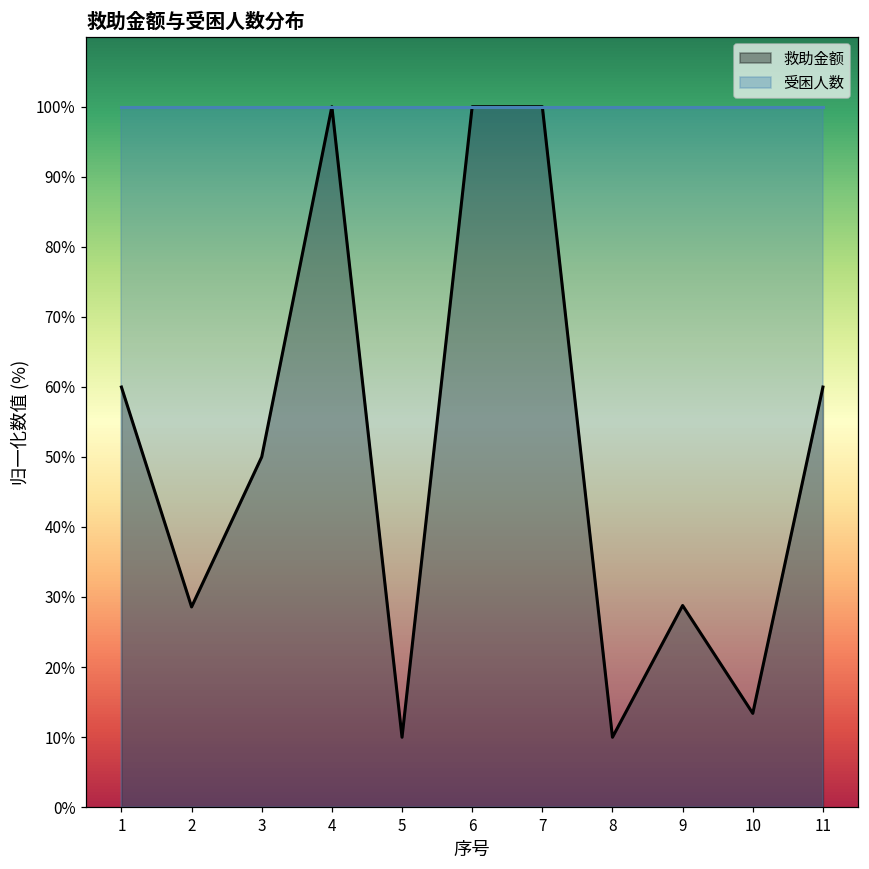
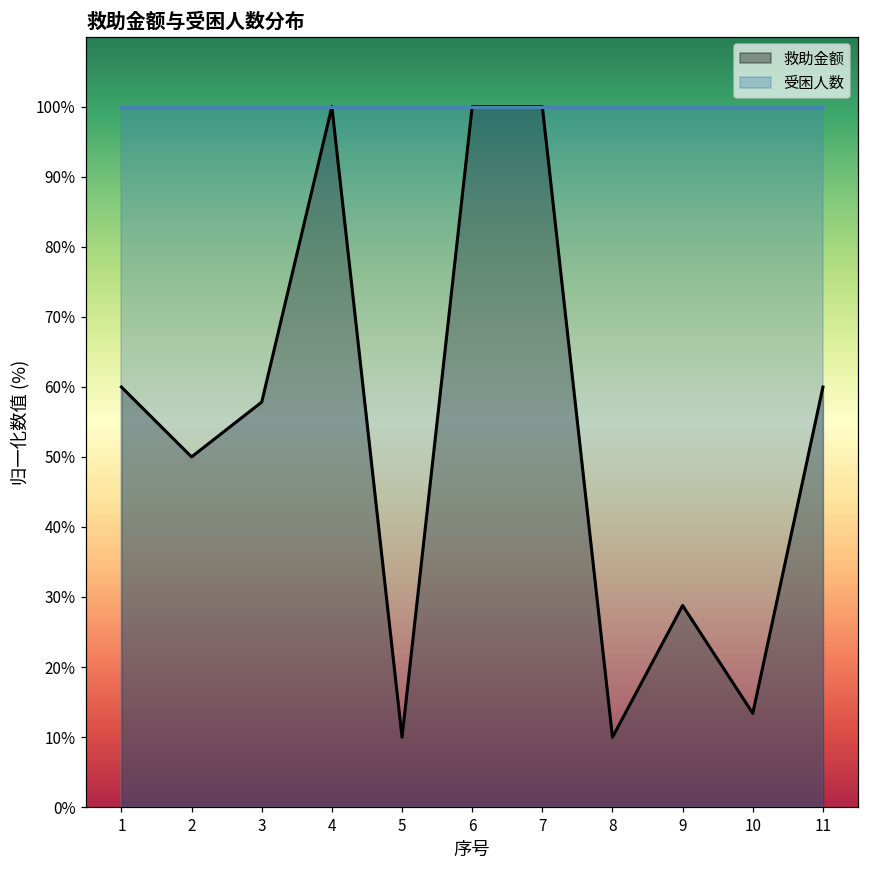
救助金额, 2: 29% -> 50%
救助金额, 3: 50% -> 58%
